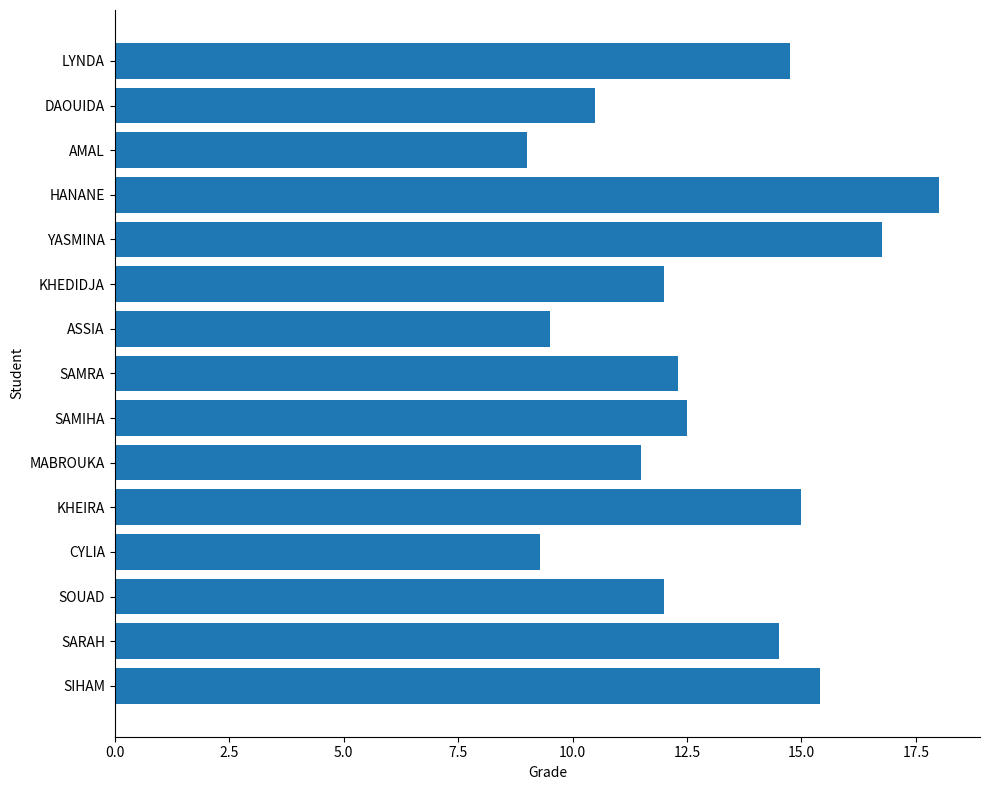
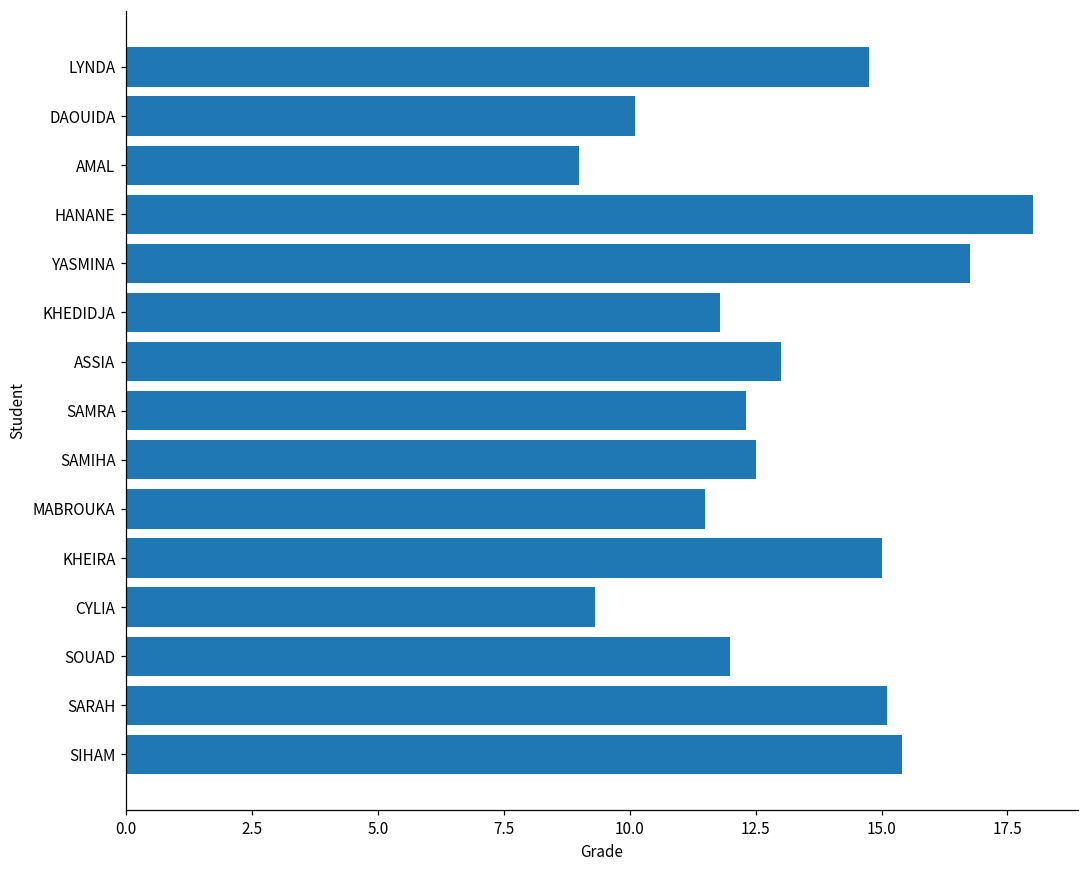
DAOUIDA: 10.5 -> 10.1
KHEDIDJA: 12.0 -> 11.8
ASSIA: 9.5 -> 13.0
SARAH: 14.5 -> 15.1
